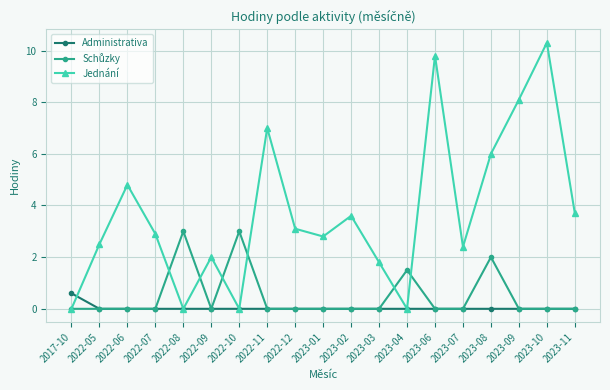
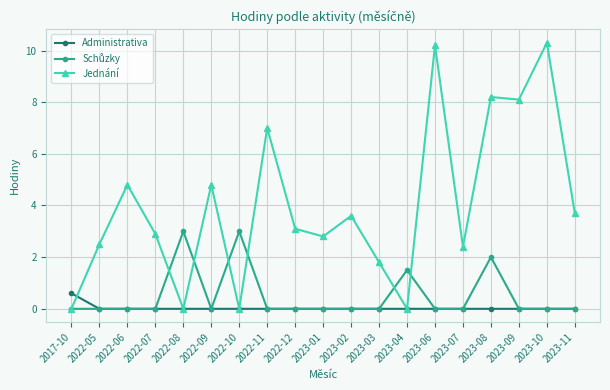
Jednání, 2022-09: 2.0 -> 4.8
Jednání, 2023-06: 9.8 -> 10.2
Jednání, 2023-08: 6.0 -> 8.2
